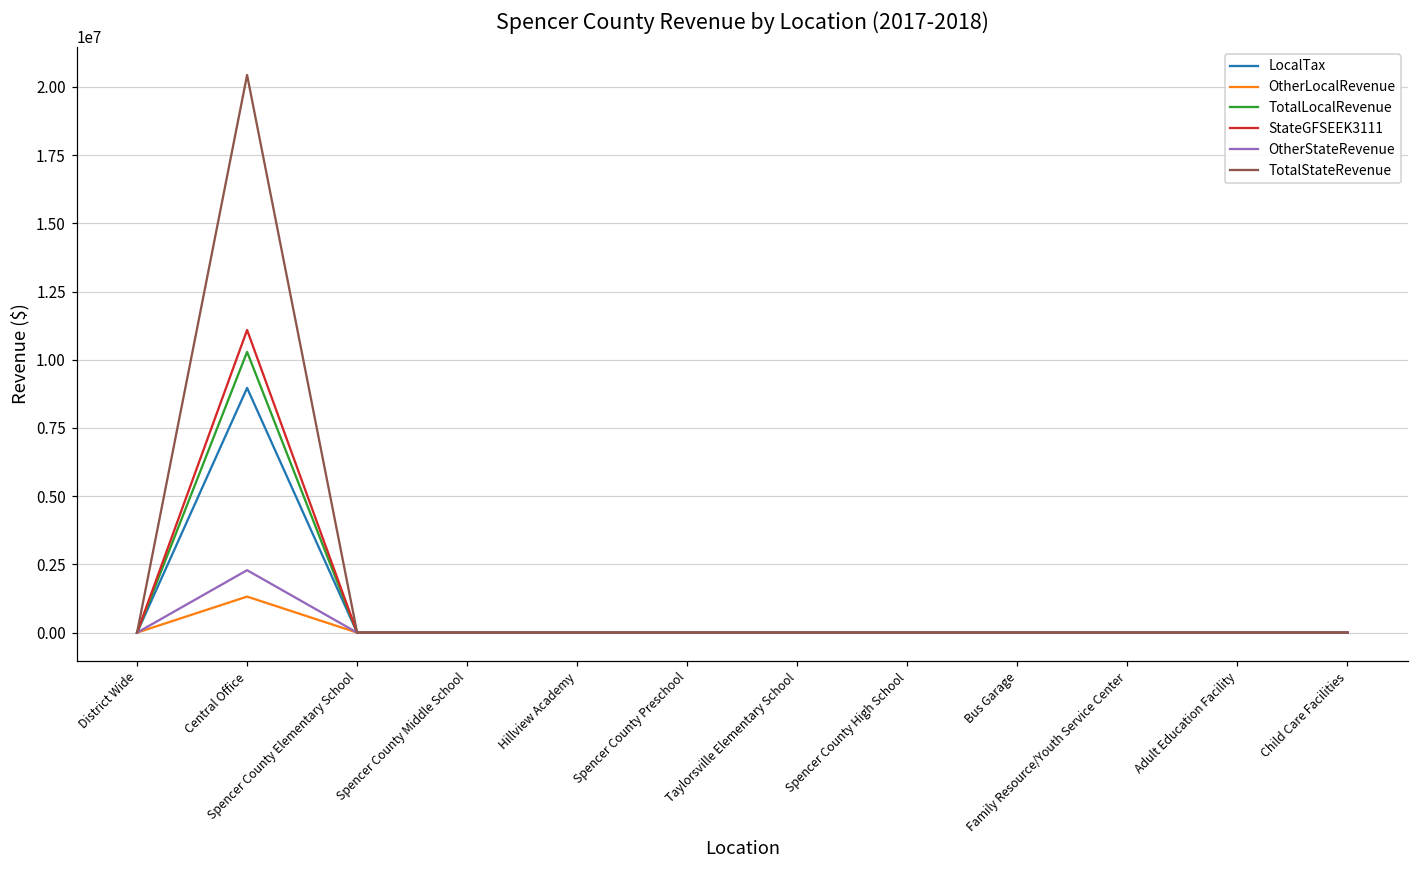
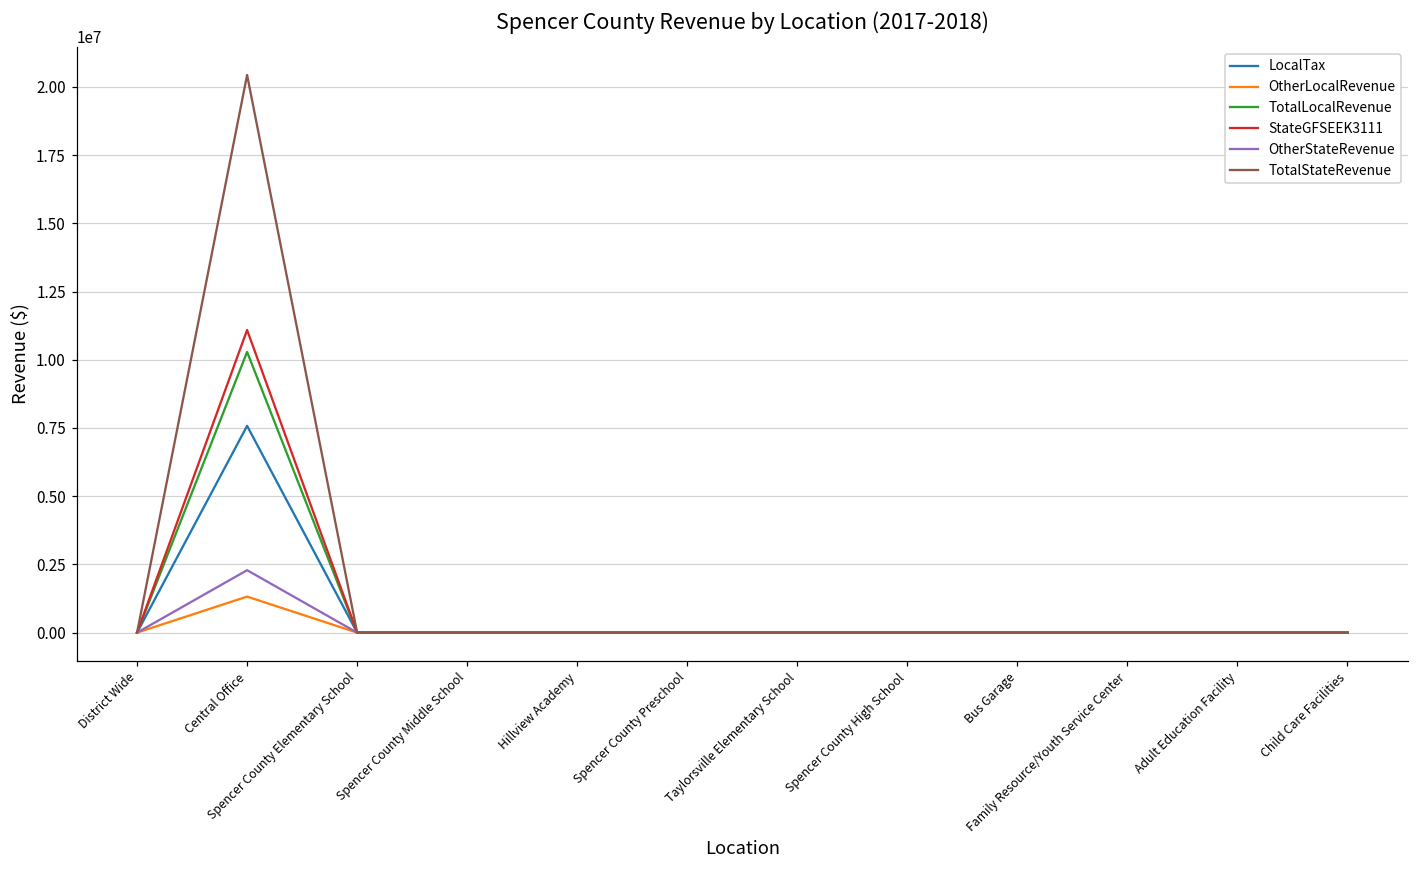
LocalTax, Central Office: 9000000 -> 7600000
